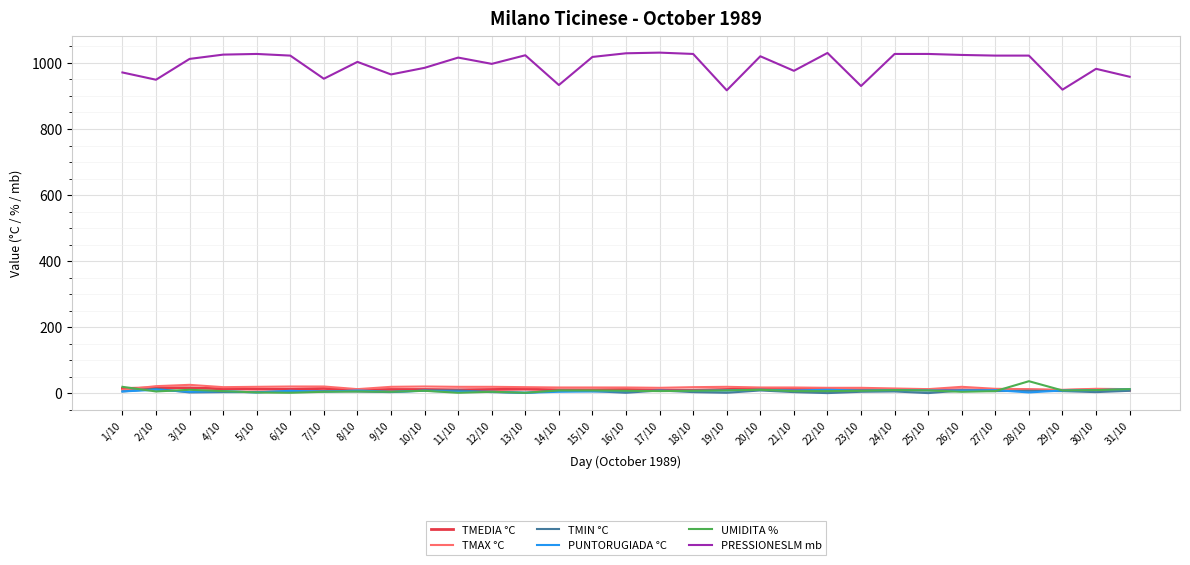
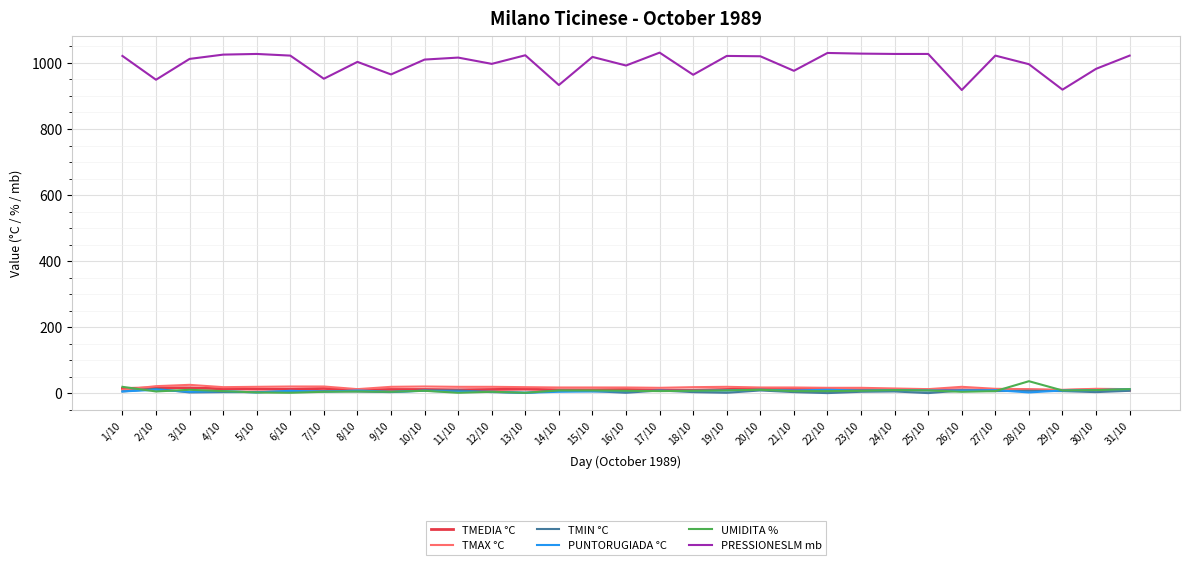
PRESSIONESLM mb, 1/10: 970 -> 1020
PRESSIONESLM mb, 10/10: 990 -> 1010
PRESSIONESLM mb, 16/10: 1030 -> 990
PRESSIONESLM mb, 18/10: 1030 -> 960
PRESSIONESLM mb, 19/10: 920 -> 1020
PRESSIONESLM mb, 23/10: 930 -> 1030
PRESSIONESLM mb, 26/10: 1020 -> 920
PRESSIONESLM mb, 28/10: 1020 -> 1000
PRESSIONESLM mb, 31/10: 960 -> 1020
